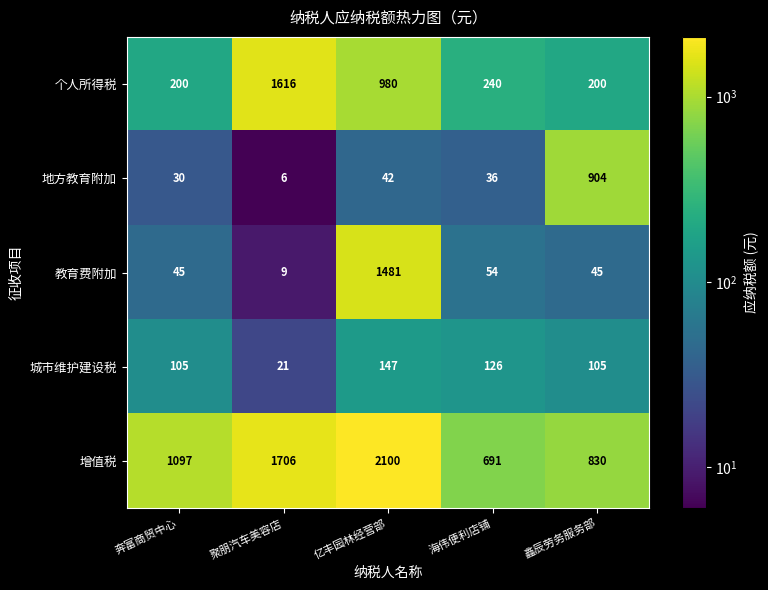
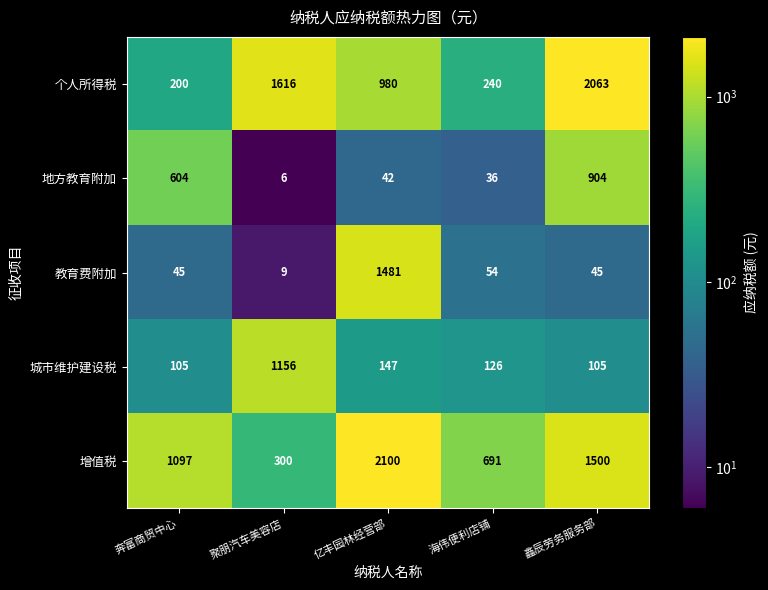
个人所得税, 鑫辰劳务服务部: 200 -> 2063
地方教育附加, 奔富商贸中心: 30 -> 604
城市维护建设税, 聚朋汽车美容店: 21 -> 1156
增值税, 聚朋汽车美容店: 1706 -> 300
增值税, 鑫辰劳务服务部: 830 -> 1500
